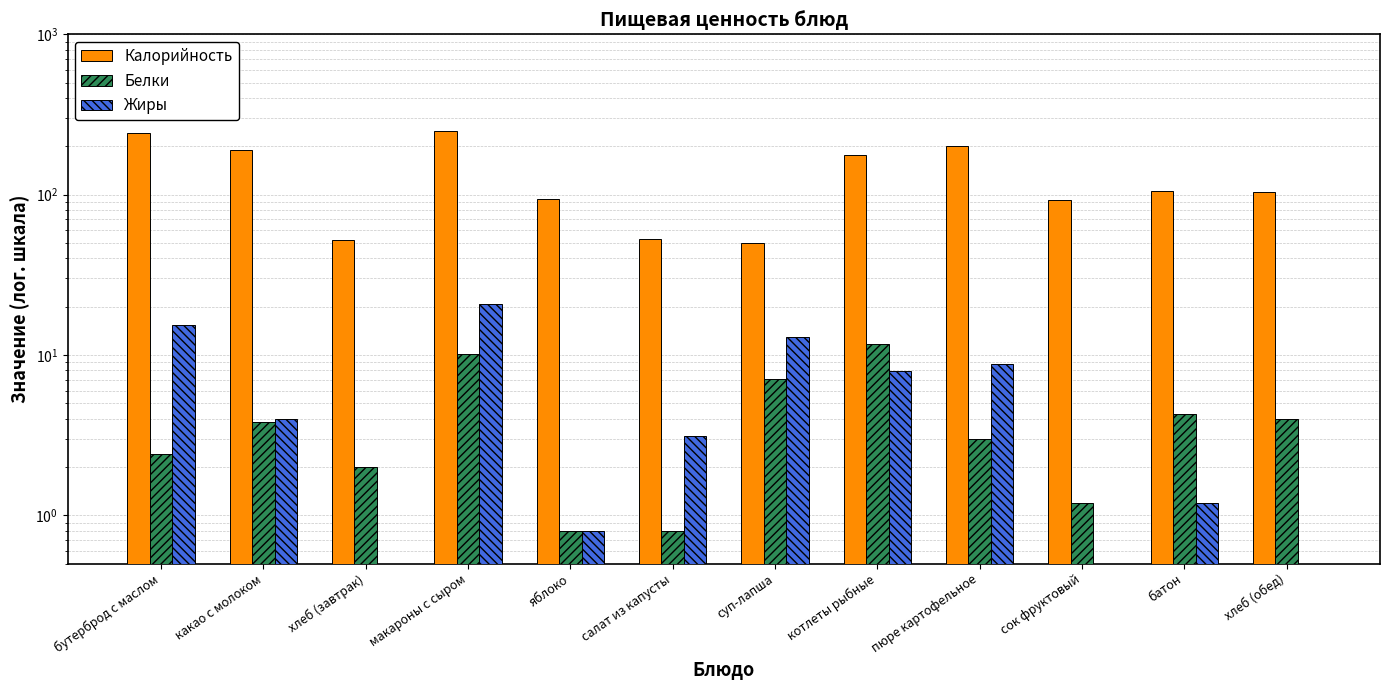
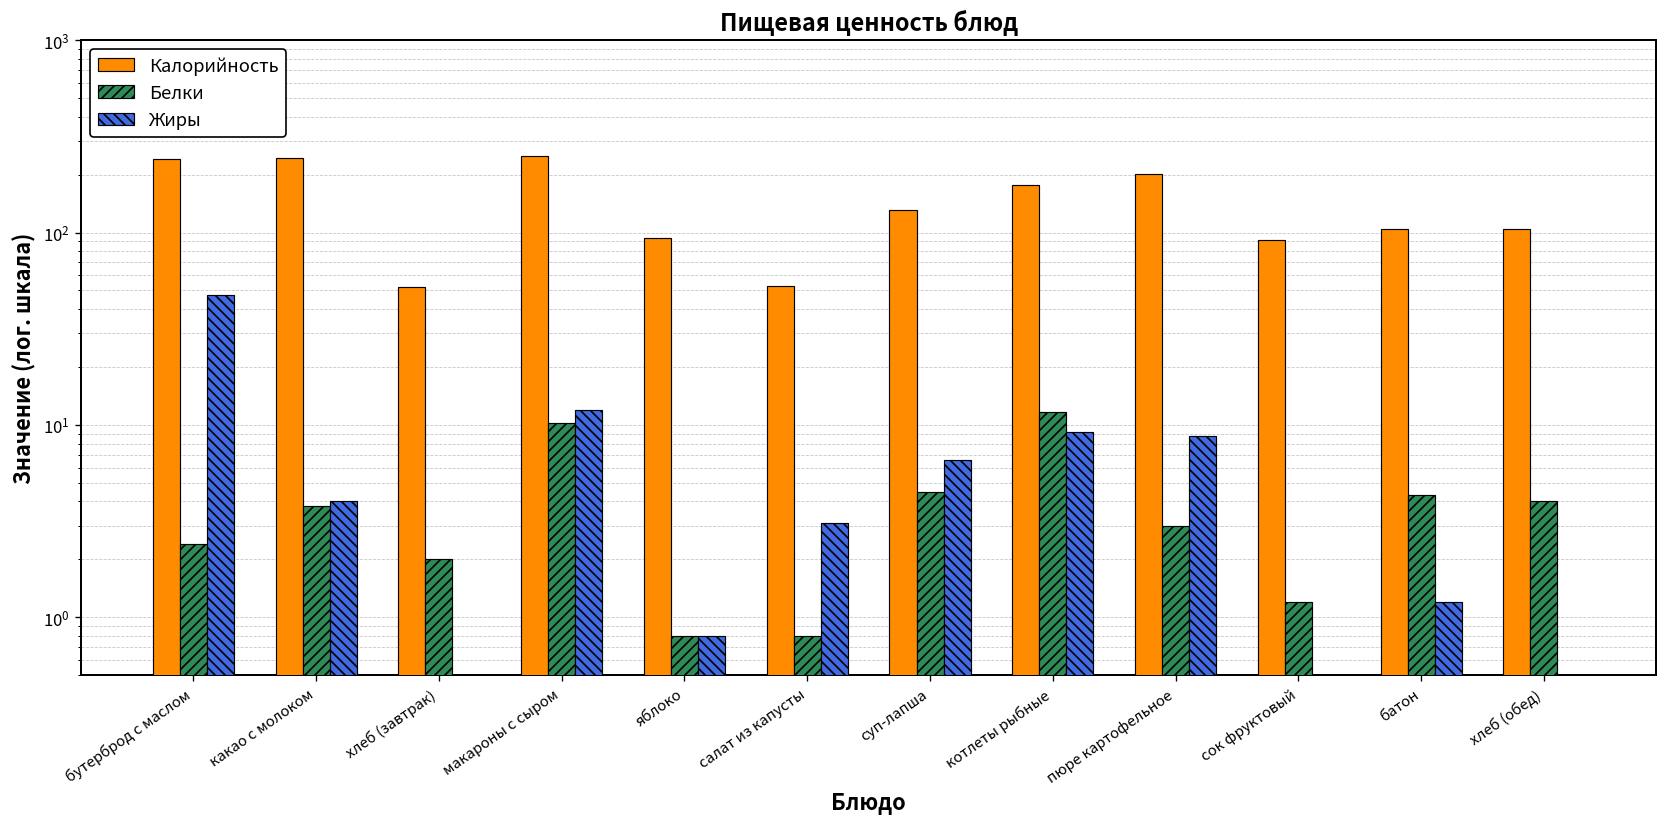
Жиры, бутерброд с маслом: 15 -> 47
Калорийность, какао с молоком: 190 -> 250
Жиры, макароны с сыром: 21 -> 12
Калорийность, суп-лапша: 50 -> 130
Белки, суп-лапша: 7 -> 4.5
Жиры, суп-лапша: 13 -> 6.6
Жиры, котлеты рыбные: 8 -> 9
